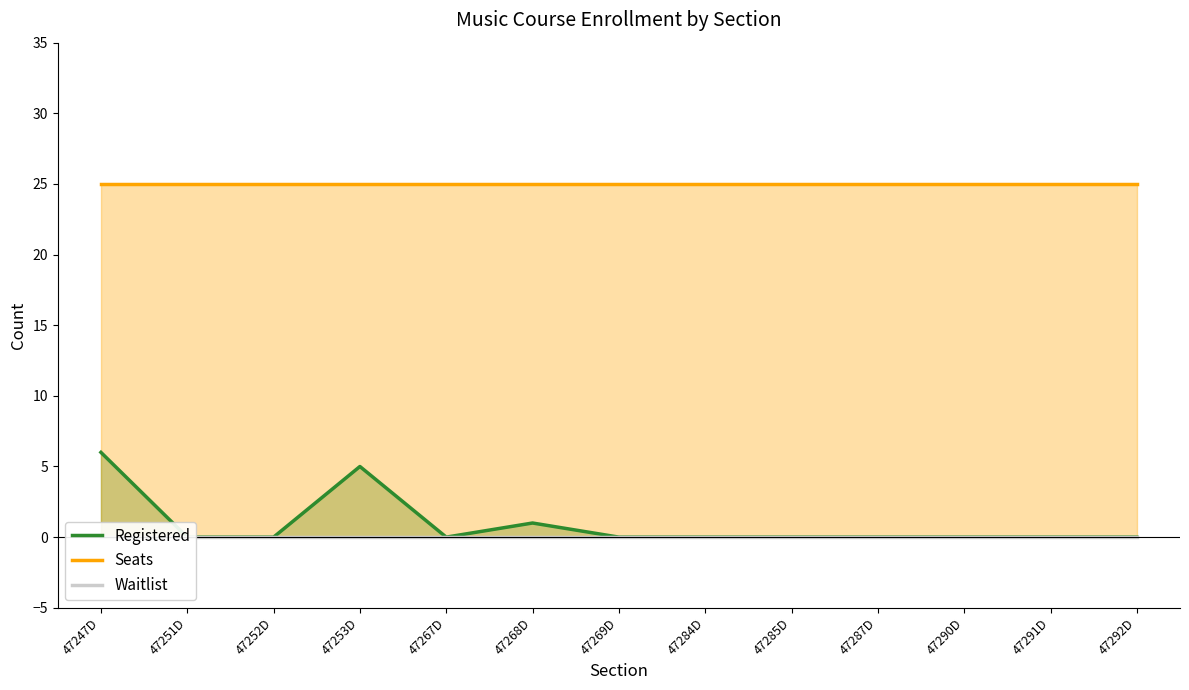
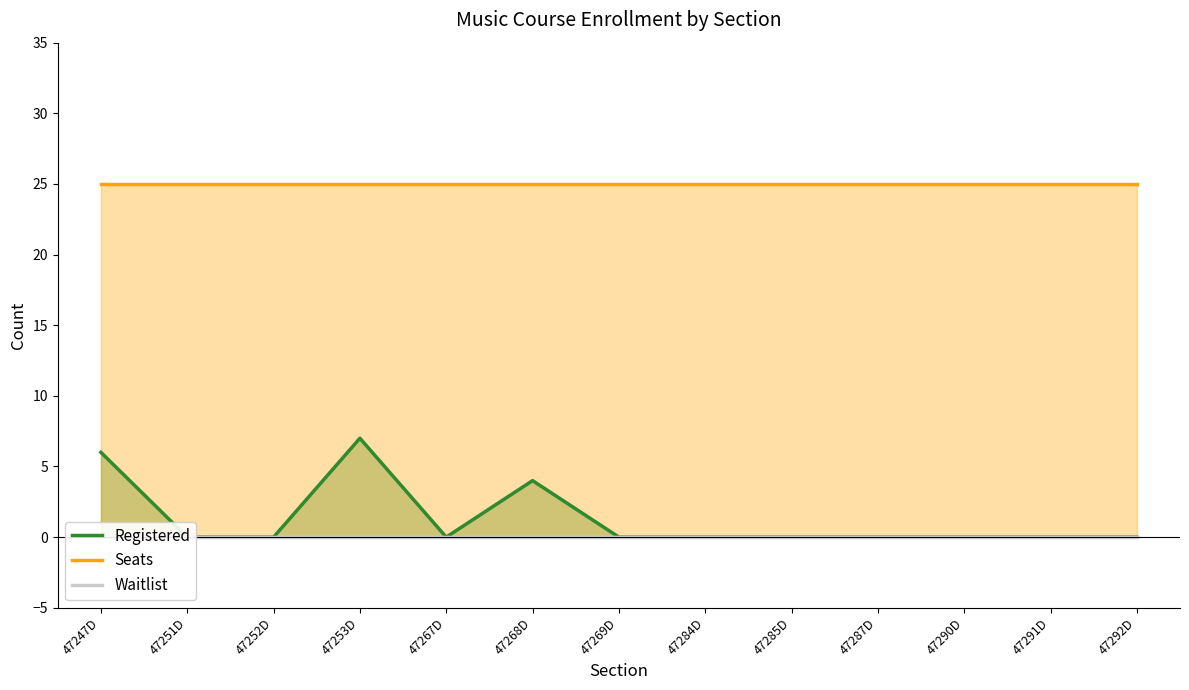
Registered, 47253D: 5 -> 7
Registered, 47268D: 1 -> 4
